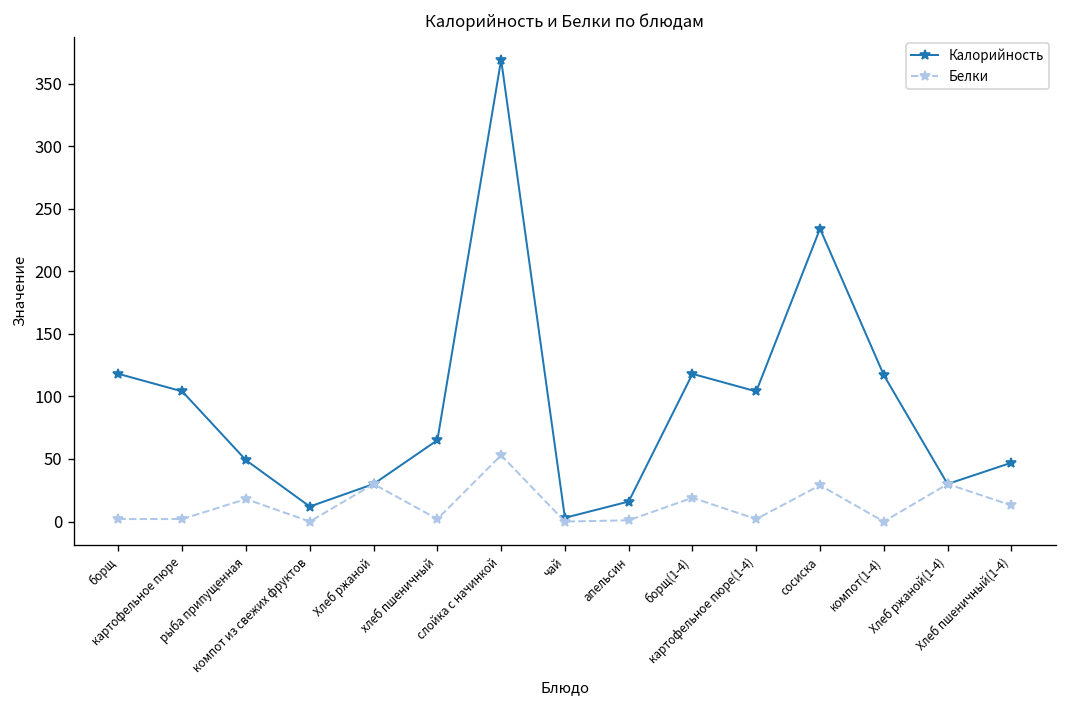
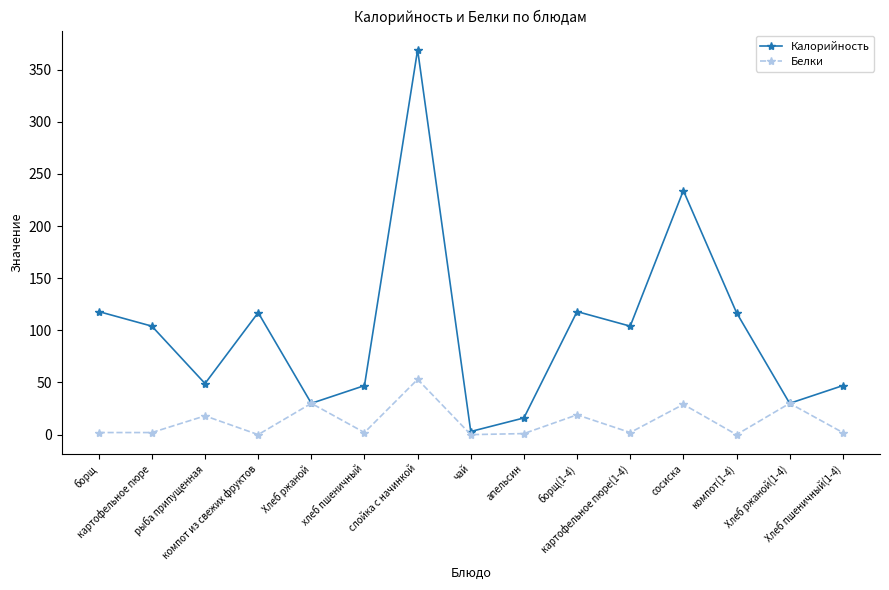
Калорийность, компот из свежих фруктов: 12 -> 117
Калорийность, хлеб пшеничный: 65 -> 47
Белки, Хлеб пшеничный(1-4): 13 -> 2
